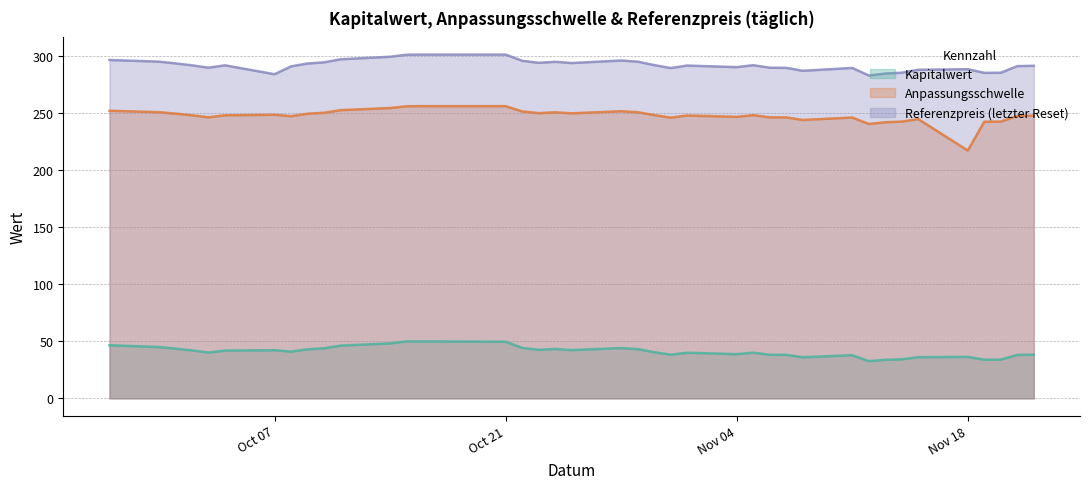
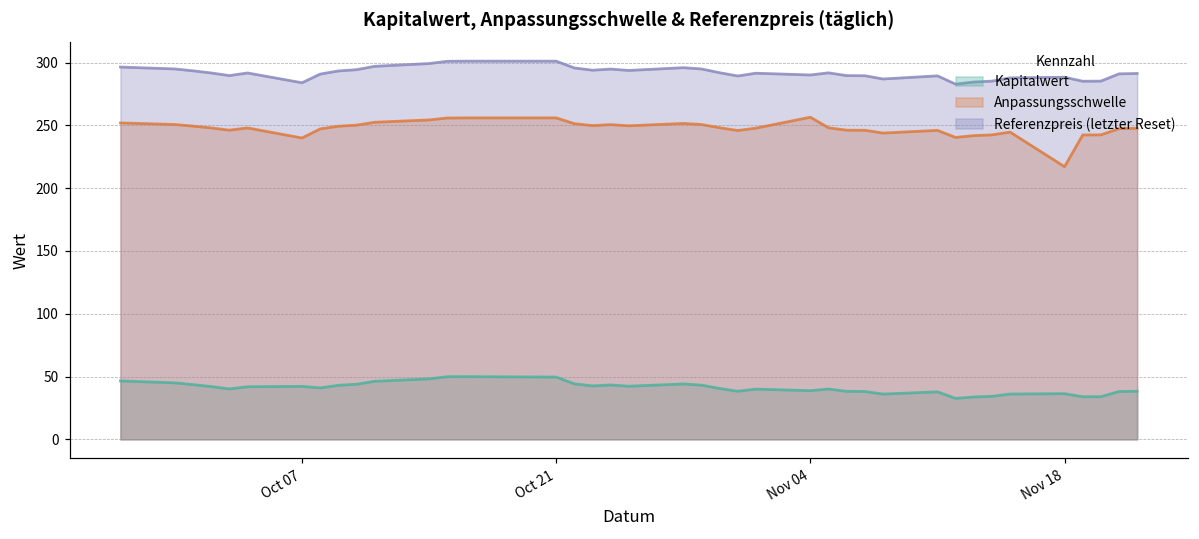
Anpassungsschwelle, Oct 07: 248 -> 240
Anpassungsschwelle, Nov 04: 247 -> 257
